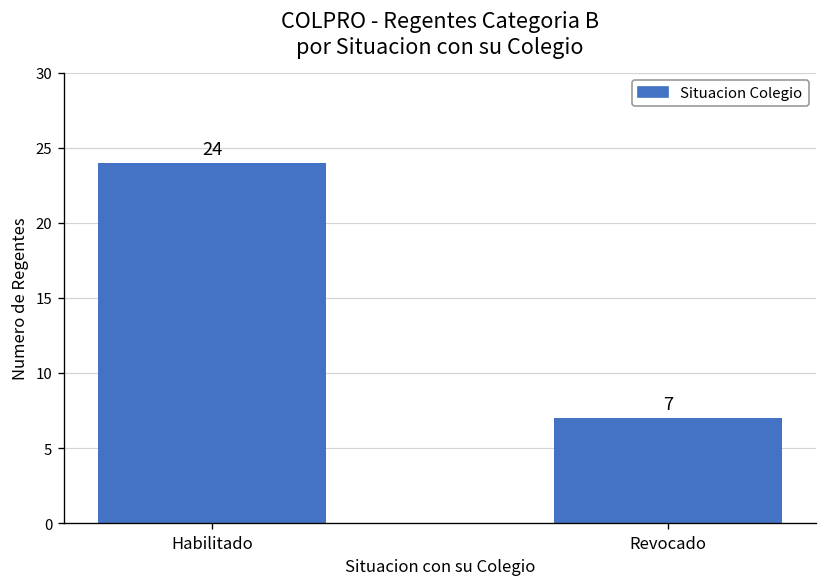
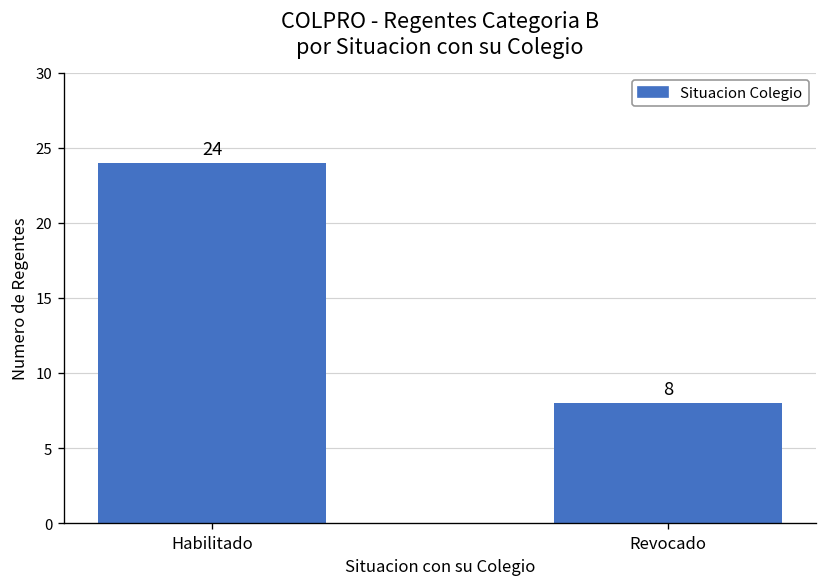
Revocado: 7 -> 8
